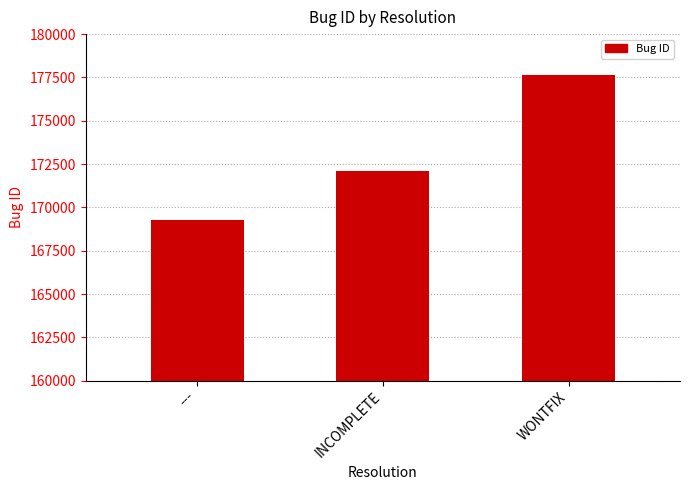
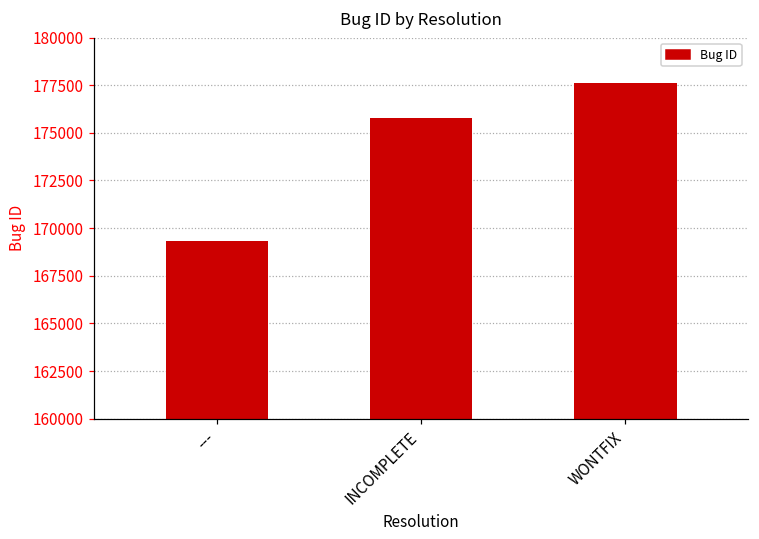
INCOMPLETE: 172100 -> 175800
